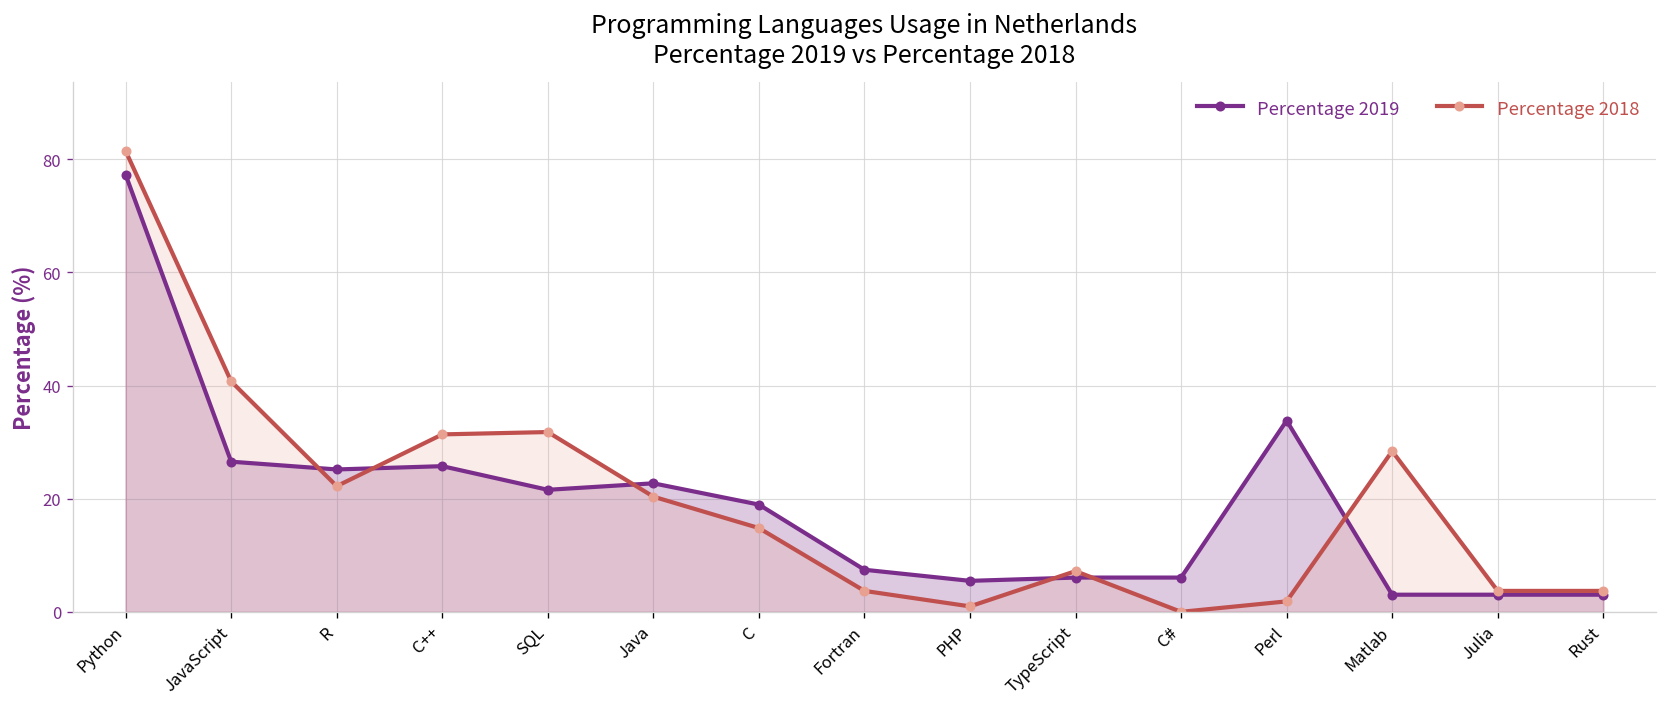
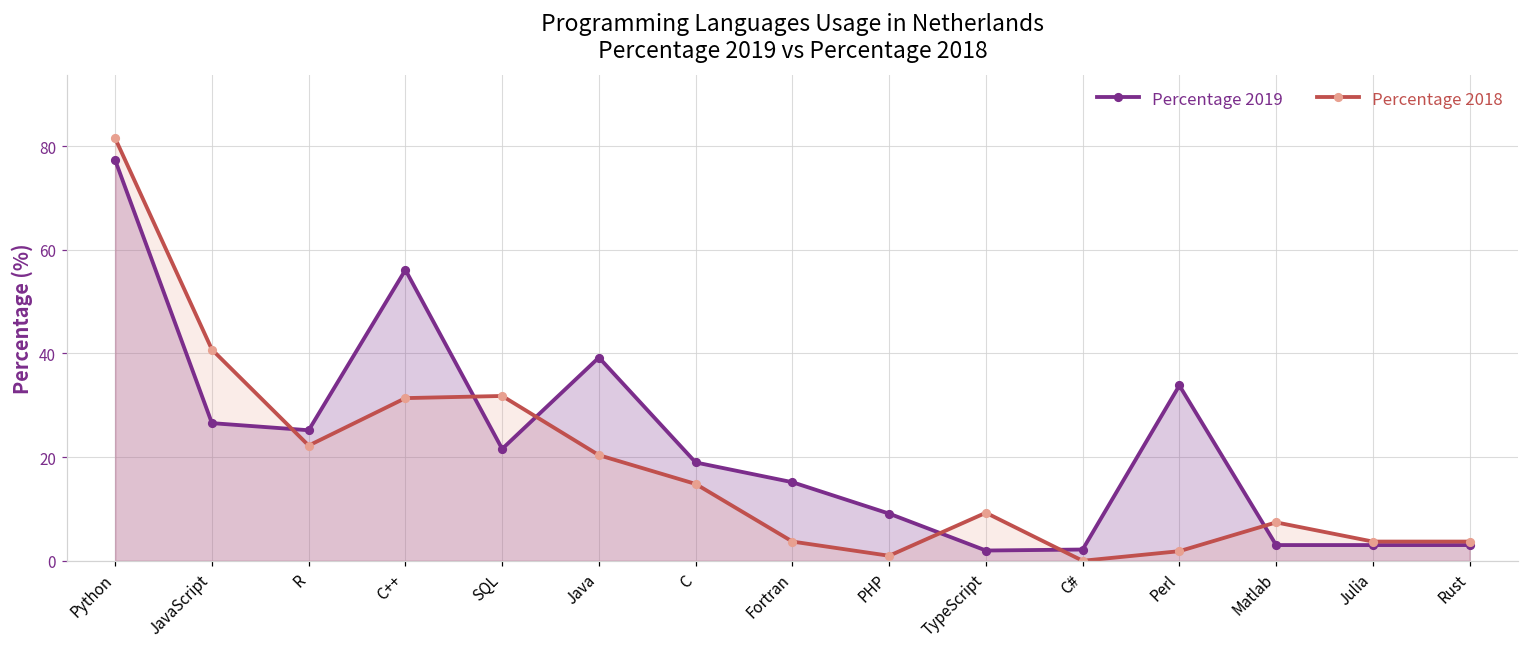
Percentage 2019, C++: 26 -> 56
Percentage 2019, Java: 23 -> 39
Percentage 2019, Fortran: 7 -> 15
Percentage 2019, PHP: 5 -> 9
Percentage 2019, TypeScript: 6 -> 2
Percentage 2018, TypeScript: 7 -> 9
Percentage 2019, C#: 6 -> 2
Percentage 2018, Matlab: 28 -> 7
